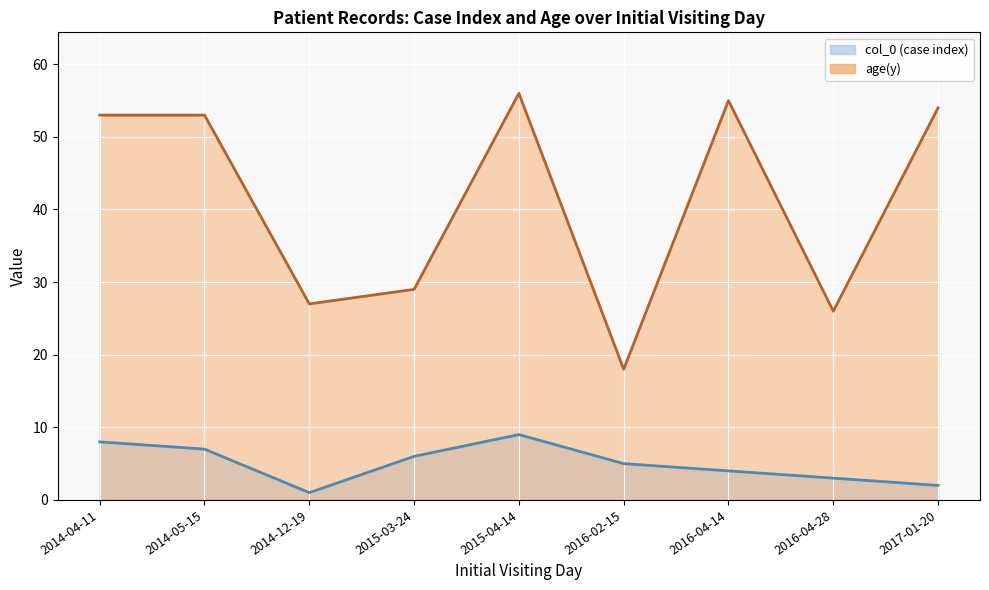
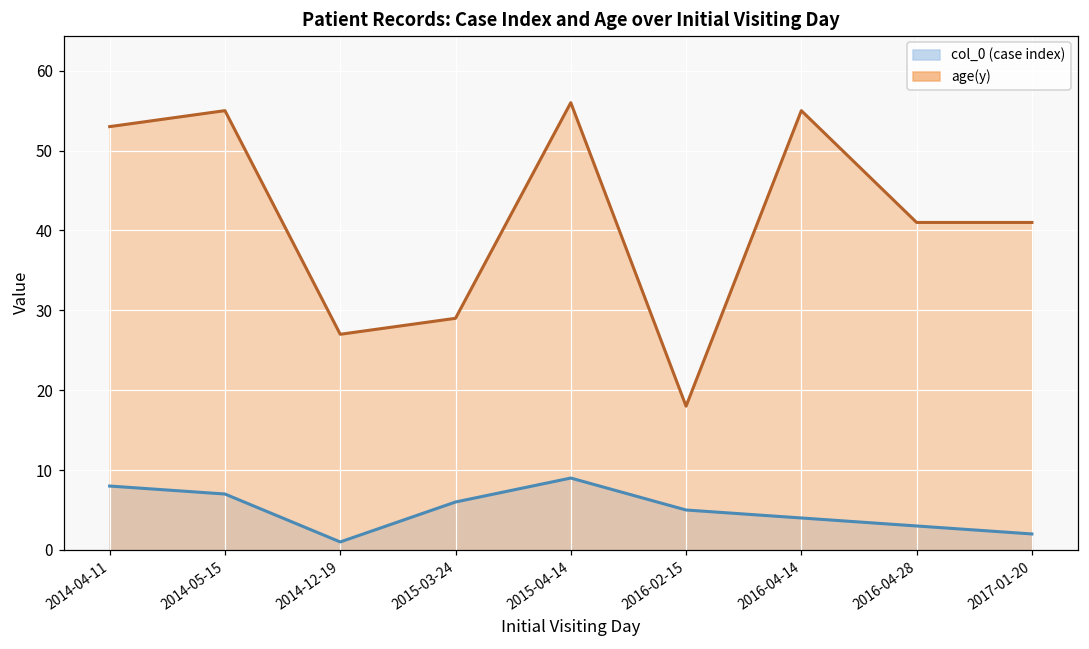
age(y), 2014-05-15: 53 -> 55
age(y), 2016-04-28: 26 -> 41
age(y), 2017-01-20: 54 -> 41
